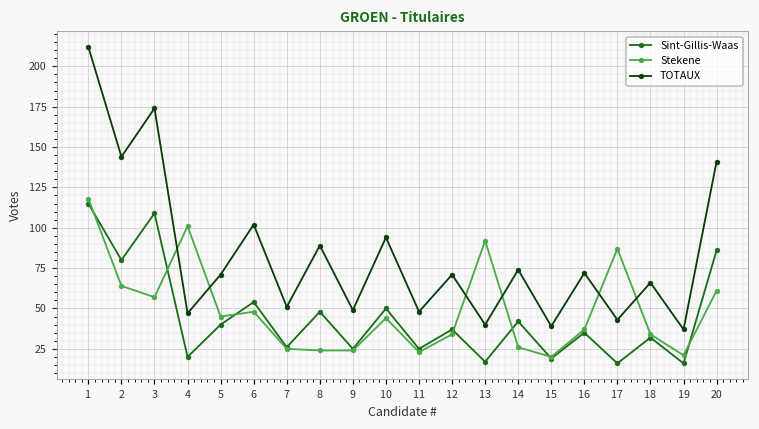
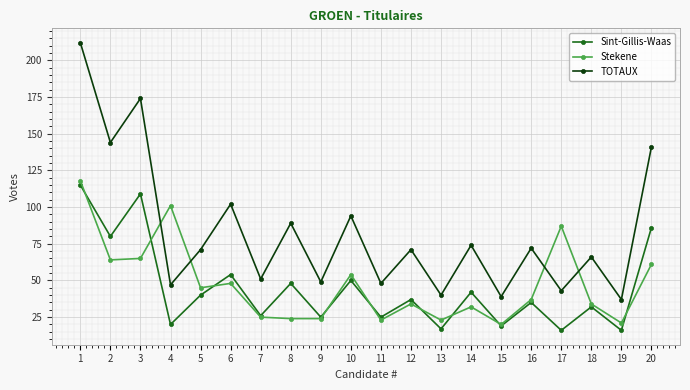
Stekene, 3: 57 -> 65
Stekene, 10: 44 -> 54
Stekene, 13: 92 -> 23
Stekene, 14: 26 -> 32
